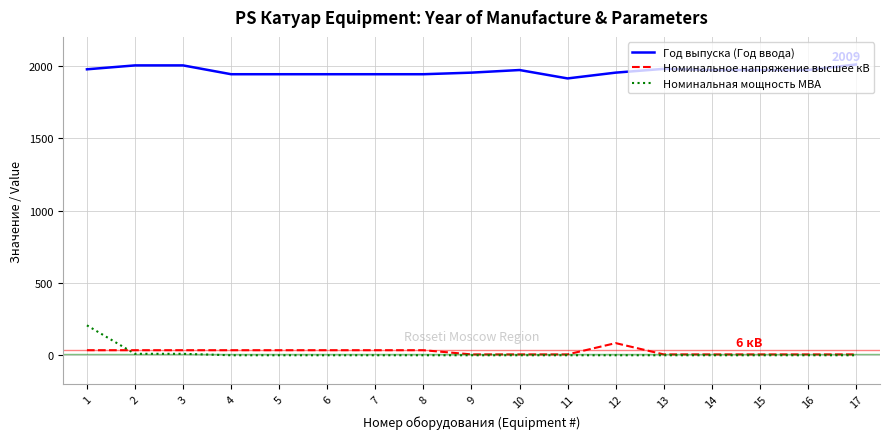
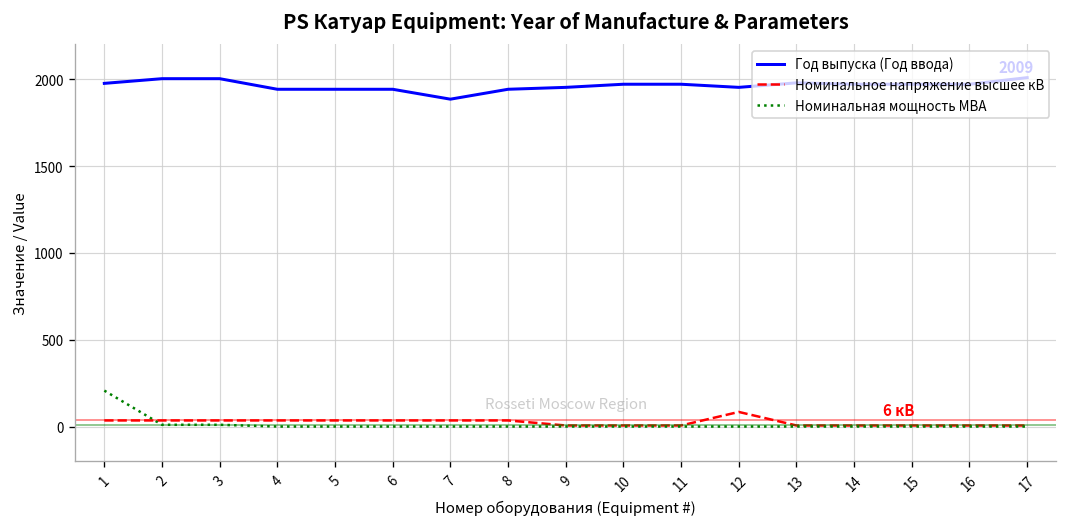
Год выпуска (Год ввода), 7: 1940 -> 1890
Год выпуска (Год ввода), 11: 1910 -> 1970
